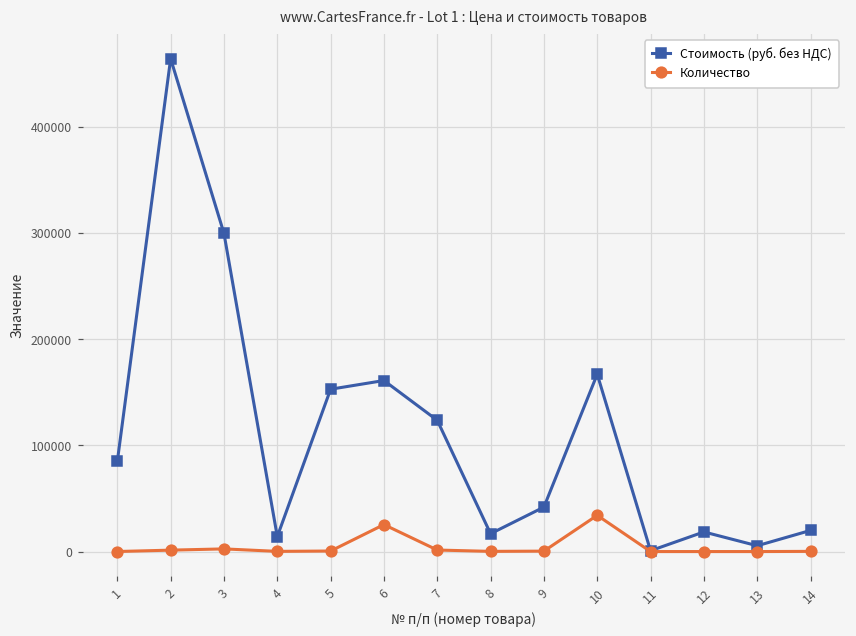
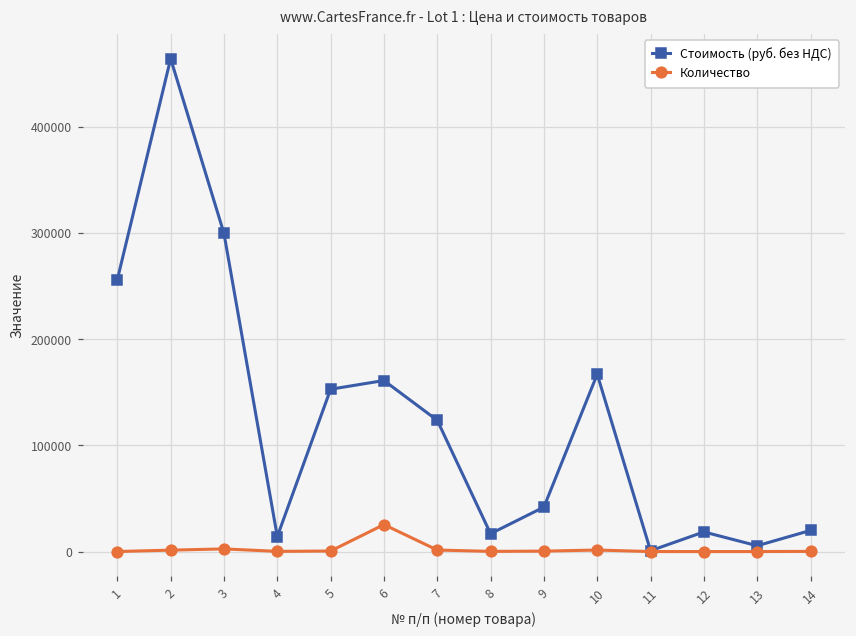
Стоимость (руб. без НДС), 1: 90000 -> 260000
Количество, 10: 30000 -> 0
